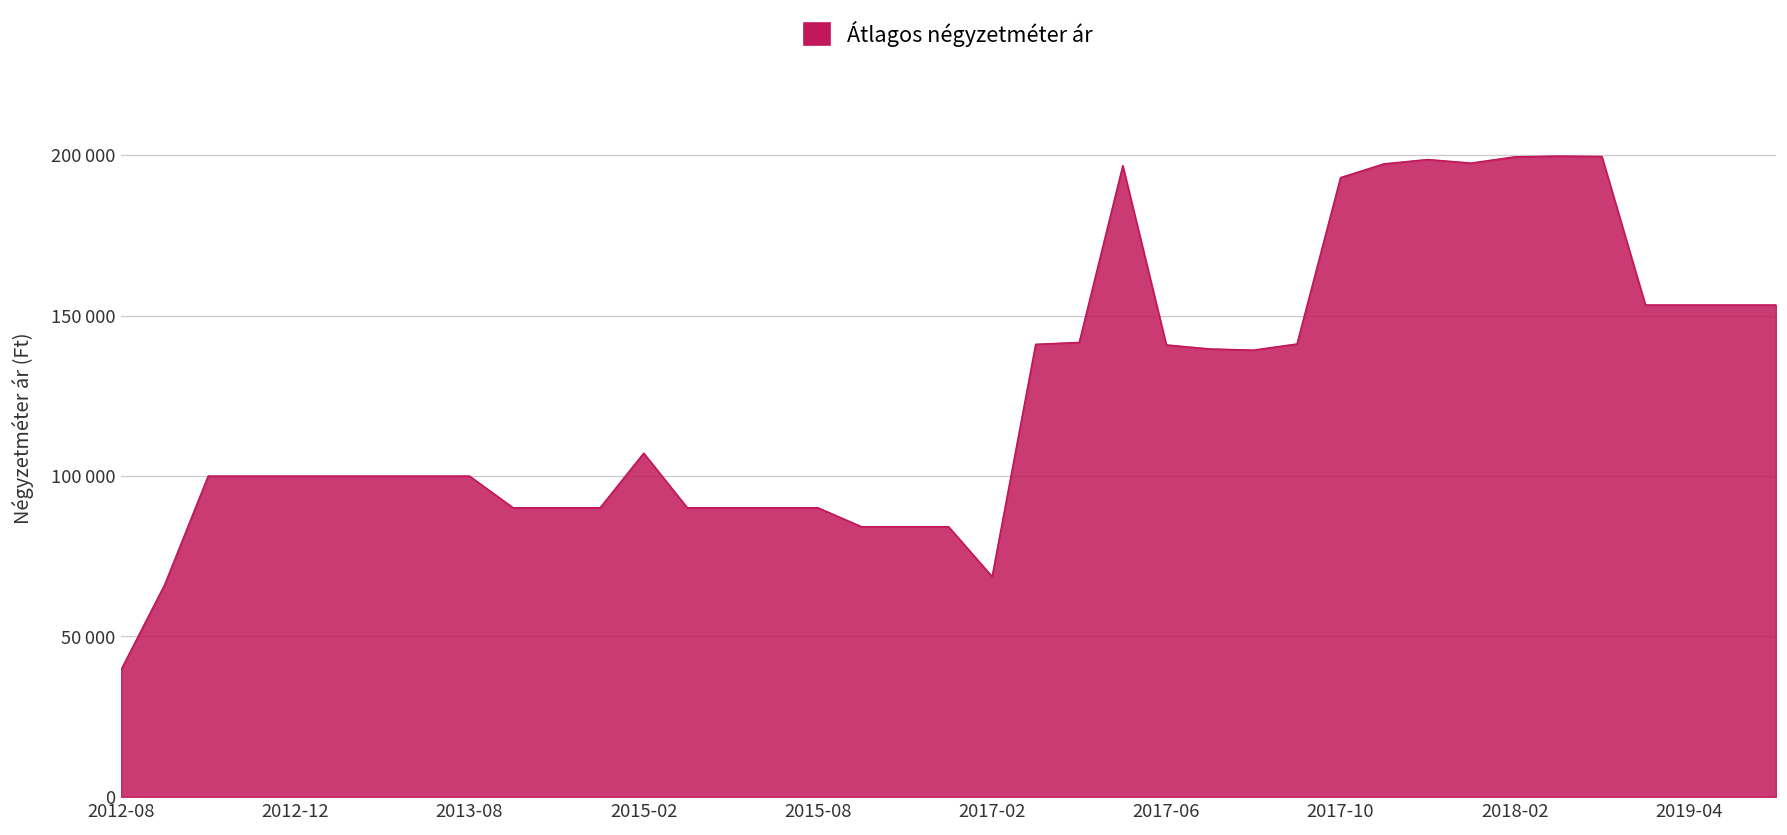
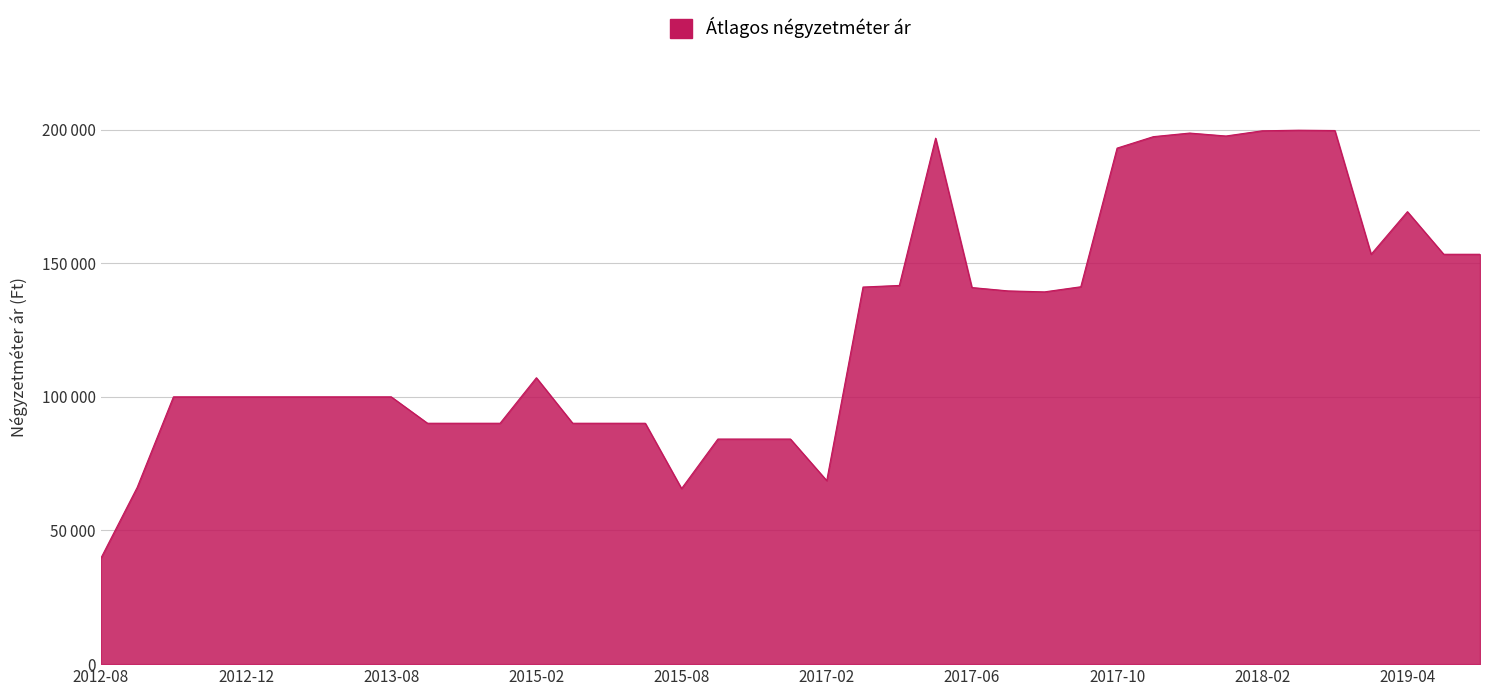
2015-08: 90000 -> 66000
2019-04: 153000 -> 169000
